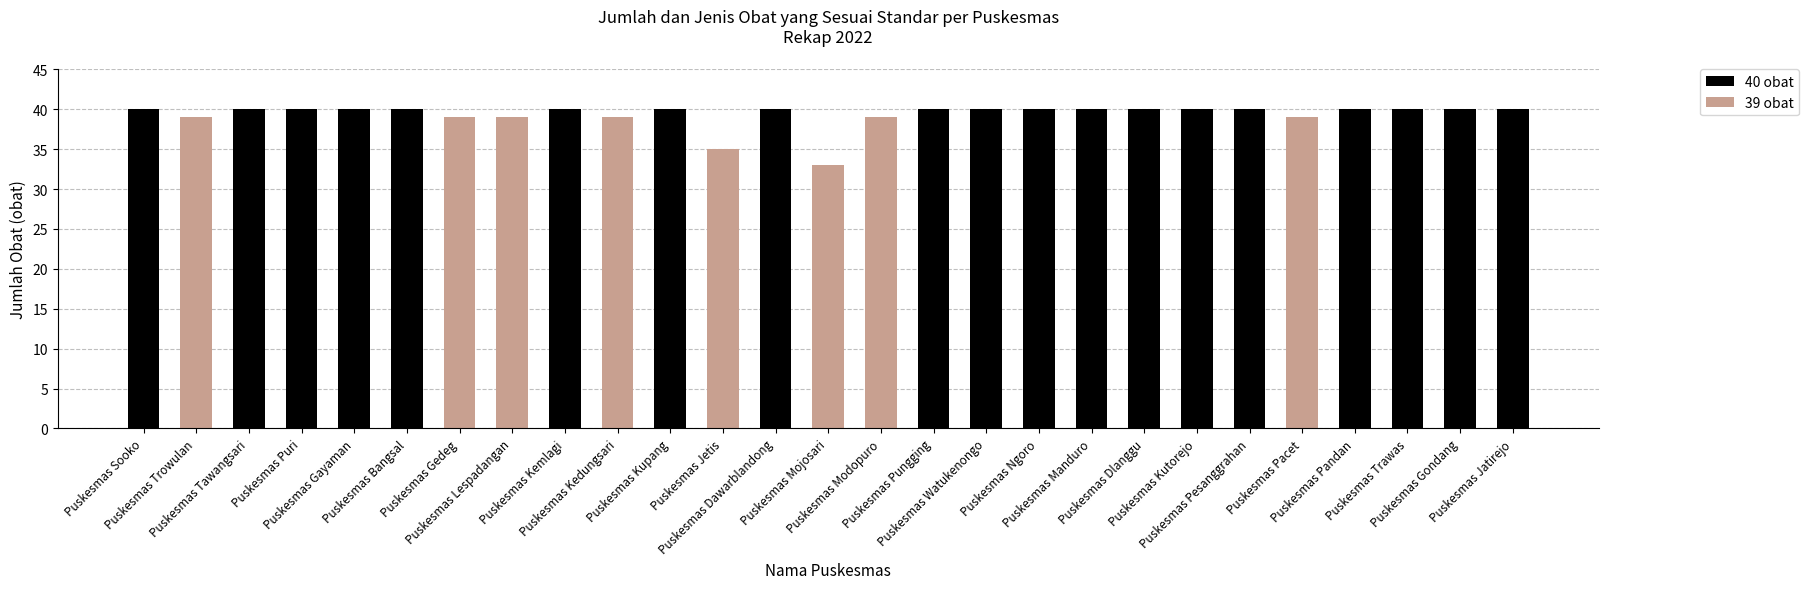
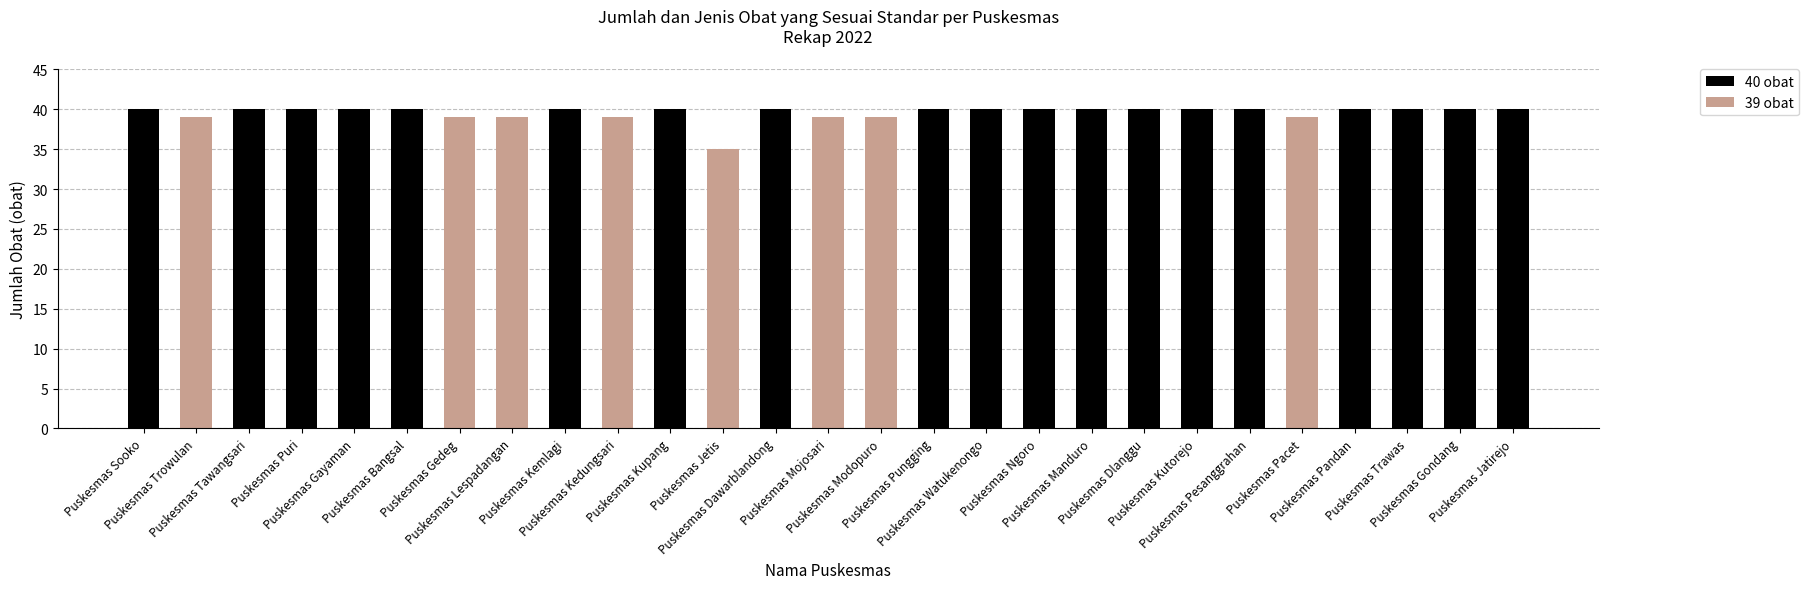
Puskesmas Mojosari: 33 -> 39
